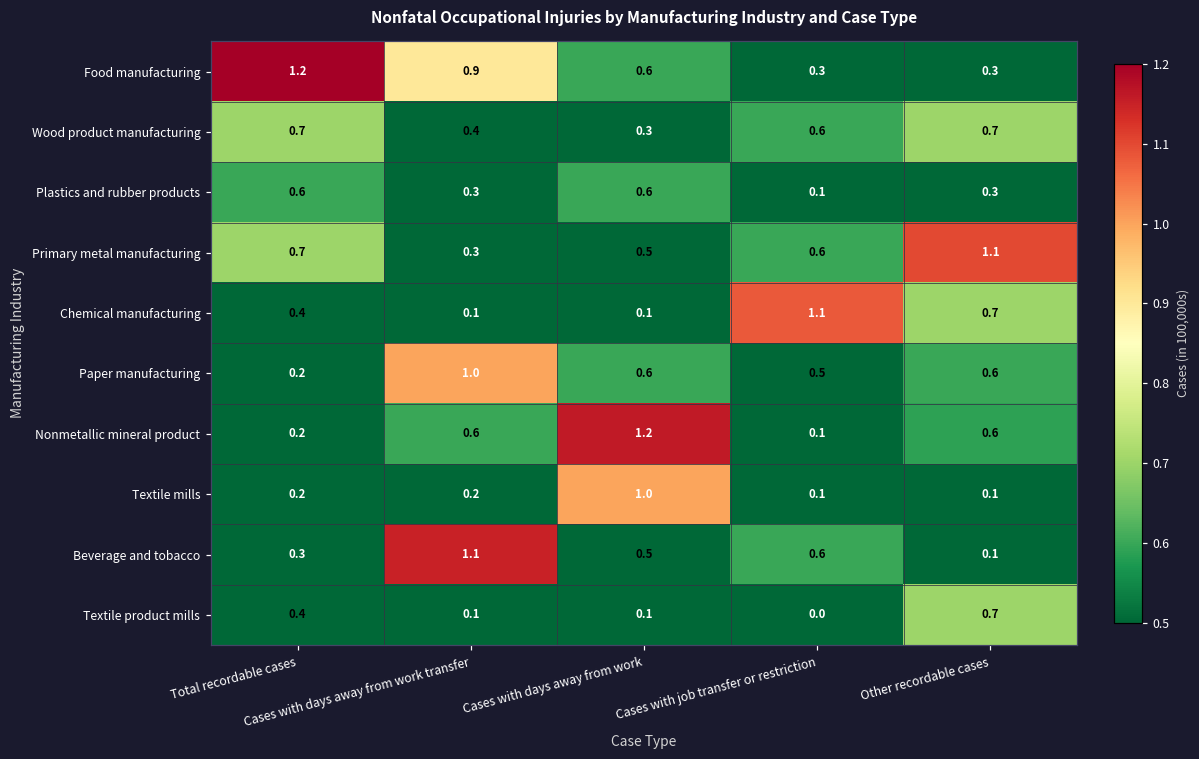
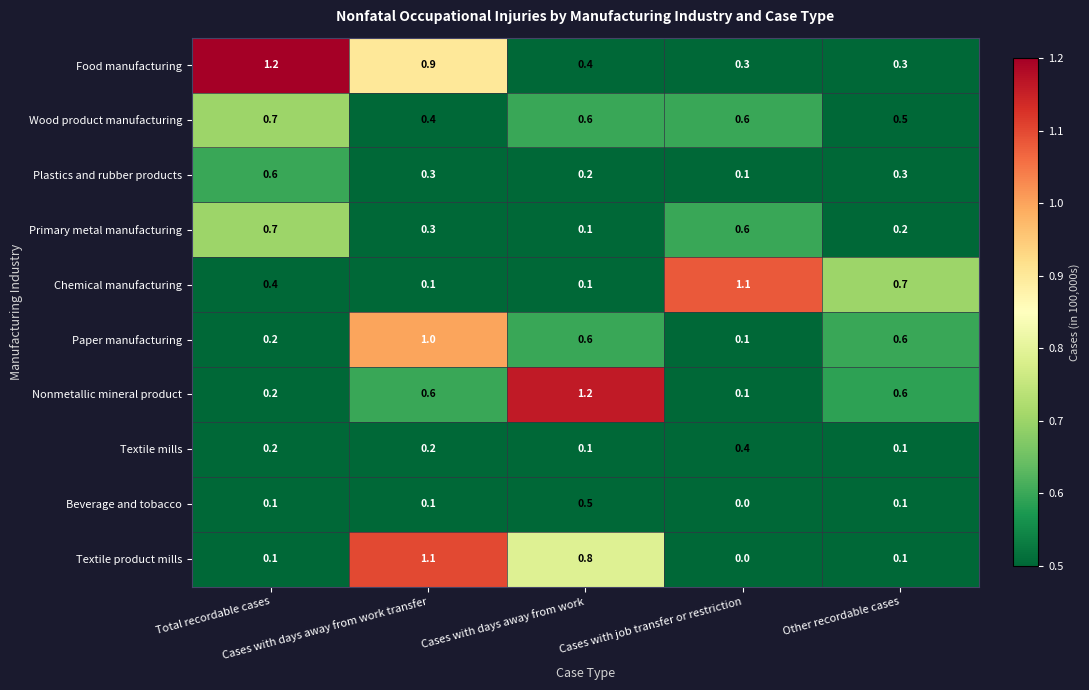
Food manufacturing, Cases with days away from work: 0.6 -> 0.4
Wood product manufacturing, Cases with days away from work: 0.3 -> 0.6
Wood product manufacturing, Other recordable cases: 0.7 -> 0.5
Plastics and rubber products, Cases with days away from work: 0.6 -> 0.2
Primary metal manufacturing, Cases with days away from work: 0.5 -> 0.1
Primary metal manufacturing, Other recordable cases: 1.1 -> 0.2
Paper manufacturing, Cases with job transfer or restriction: 0.5 -> 0.1
Textile mills, Cases with days away from work: 1.0 -> 0.1
Textile mills, Cases with job transfer or restriction: 0.1 -> 0.4
Beverage and tobacco, Total recordable cases: 0.3 -> 0.1
Beverage and tobacco, Cases with days away from work transfer: 1.1 -> 0.1
Beverage and tobacco, Cases with job transfer or restriction: 0.6 -> 0.0
Textile product mills, Total recordable cases: 0.4 -> 0.1
Textile product mills, Cases with days away from work transfer: 0.1 -> 1.1
Textile product mills, Cases with days away from work: 0.1 -> 0.8
Textile product mills, Other recordable cases: 0.7 -> 0.1
